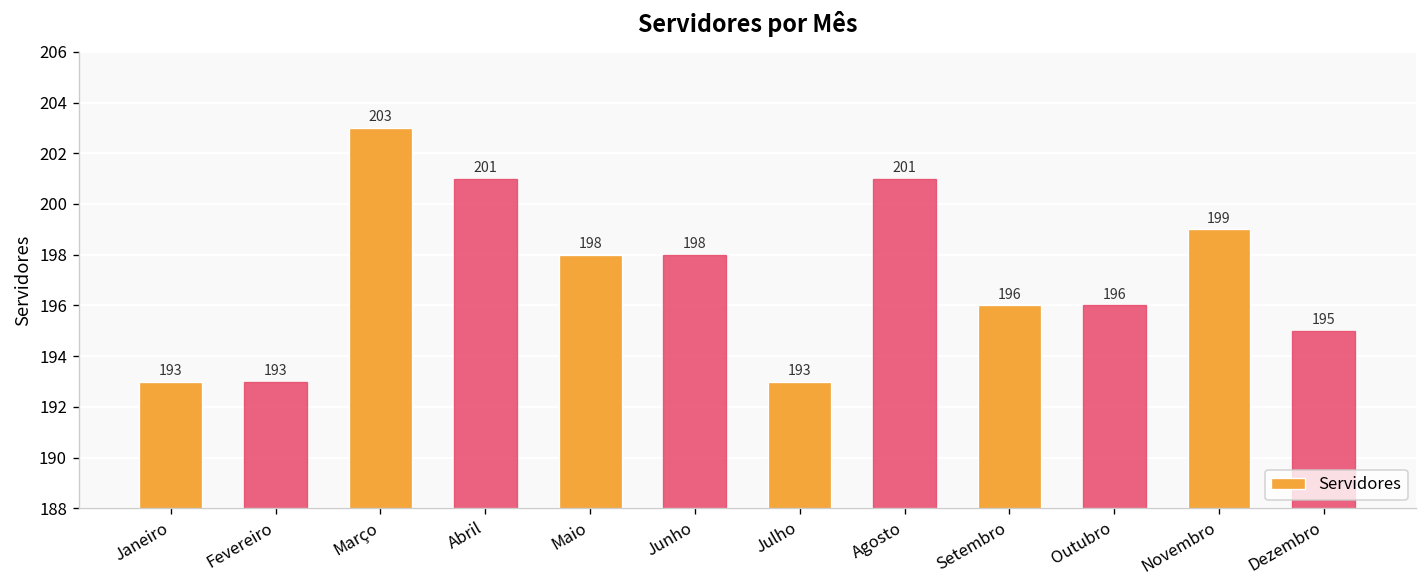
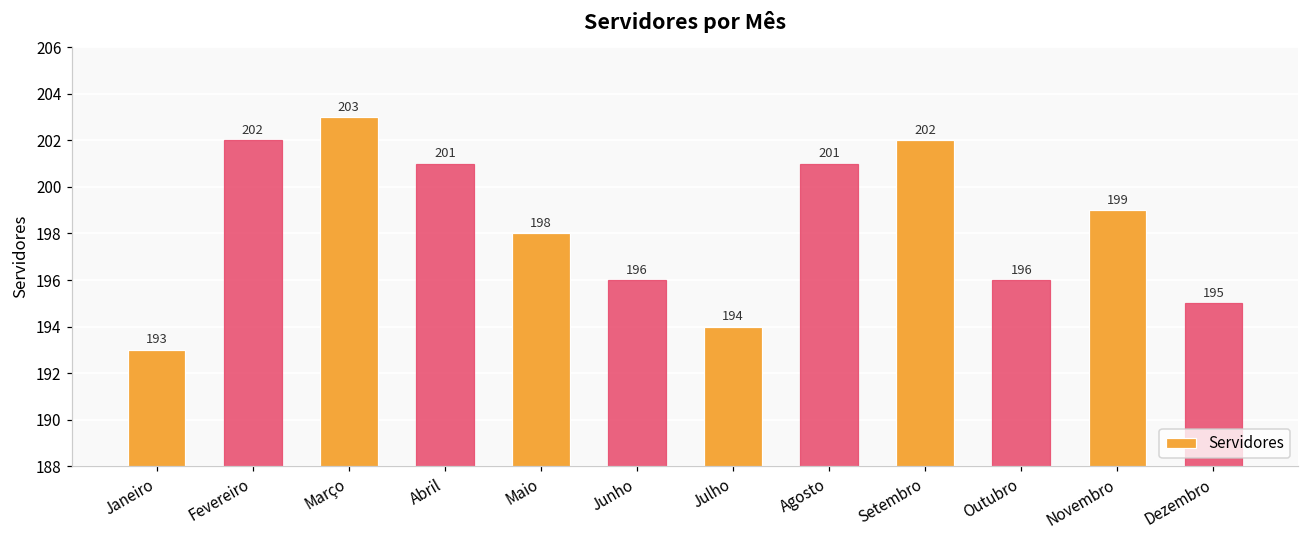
Fevereiro: 193 -> 202
Junho: 198 -> 196
Julho: 193 -> 194
Setembro: 196 -> 202
